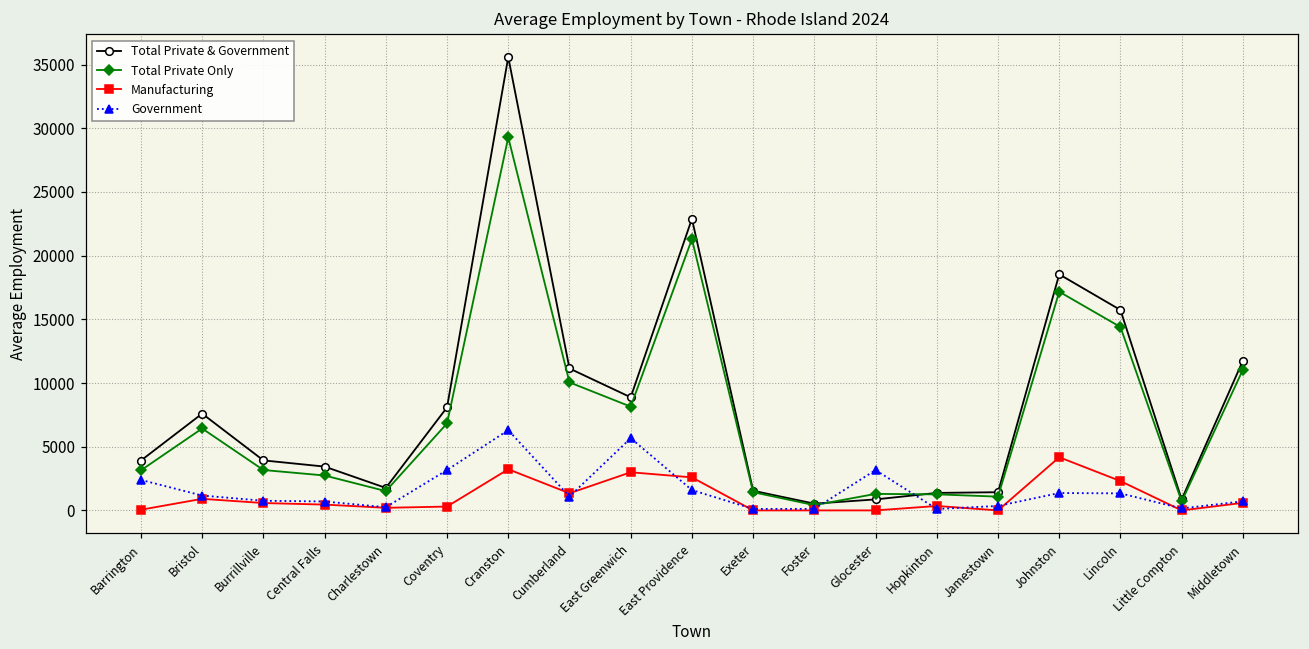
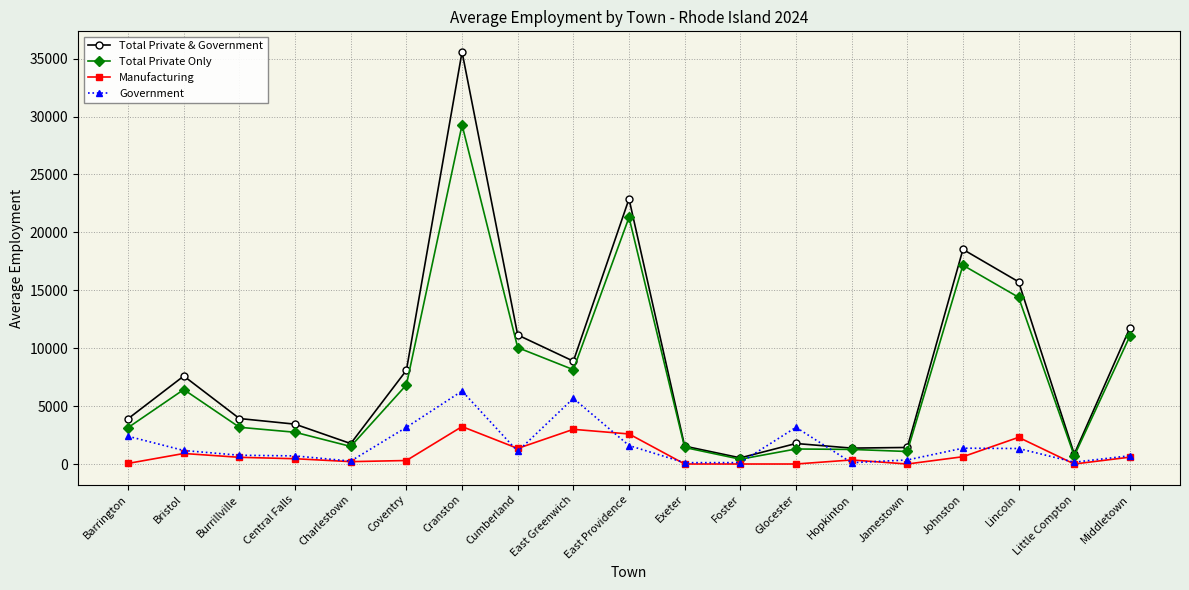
Total Private & Government, Glocester: 900 -> 1800
Manufacturing, Johnston: 4200 -> 600
